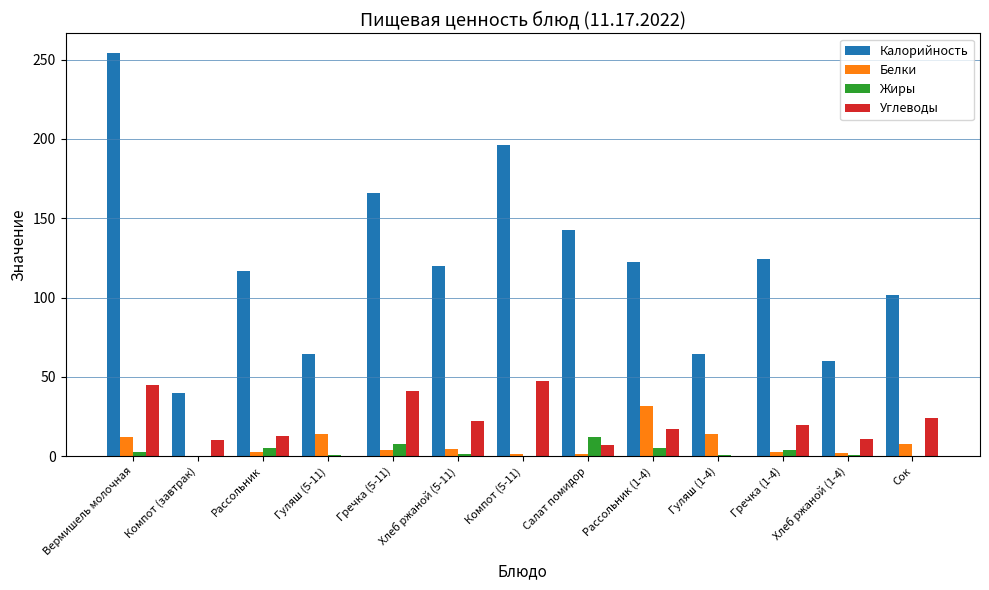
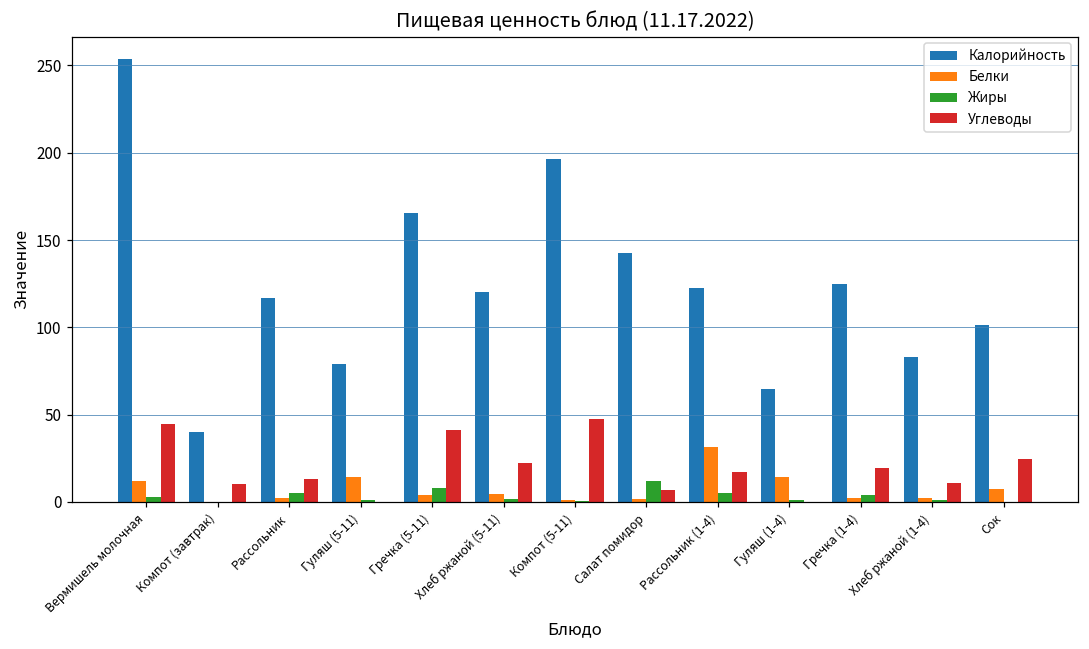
Калорийность, Гуляш (5-11): 64 -> 79
Калорийность, Хлеб ржаной (1-4): 60 -> 83
